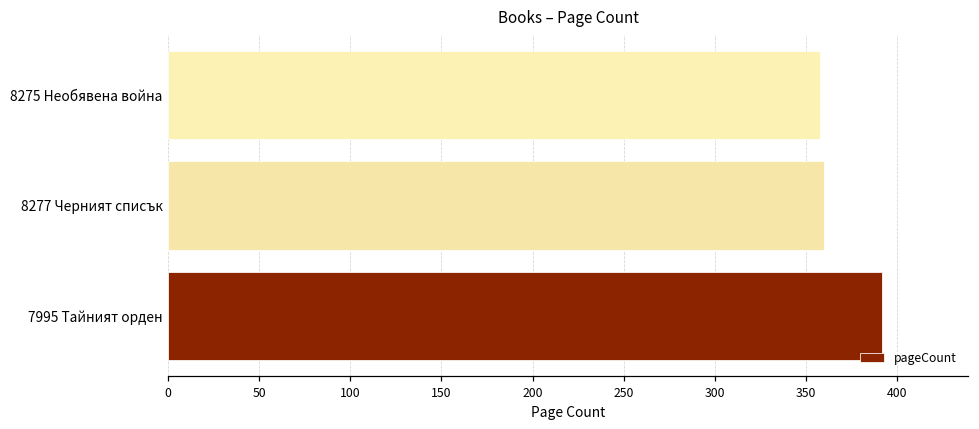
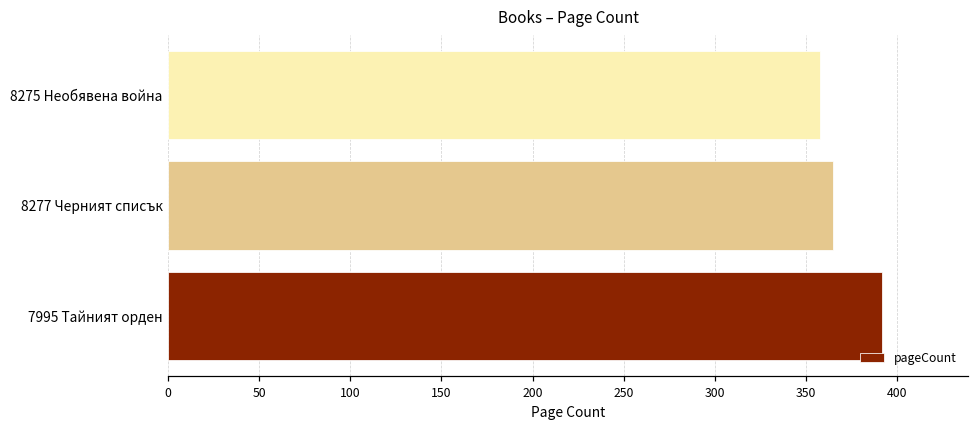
8277 Черният списък: 360 -> 365
